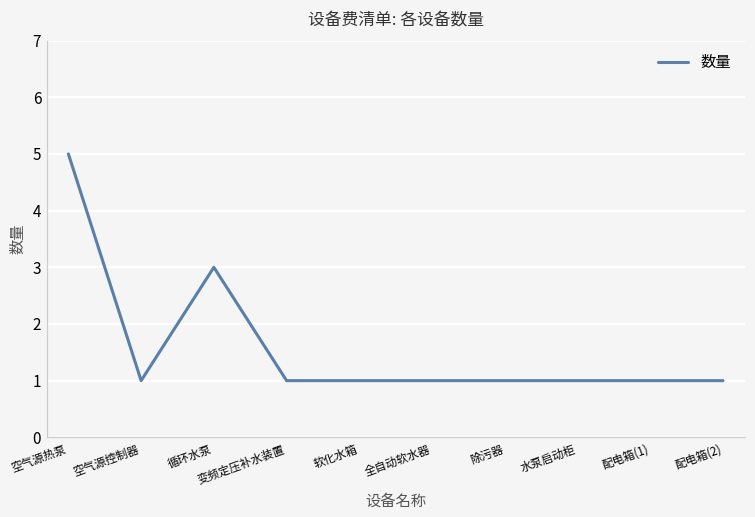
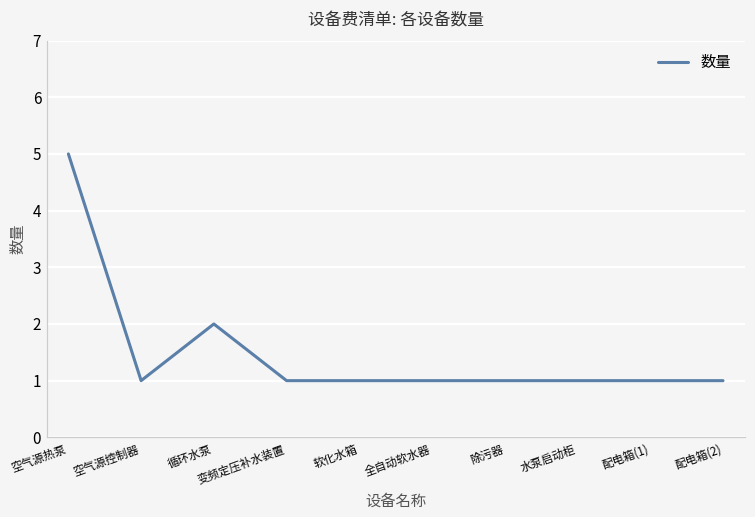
循环水泵: 3 -> 2
